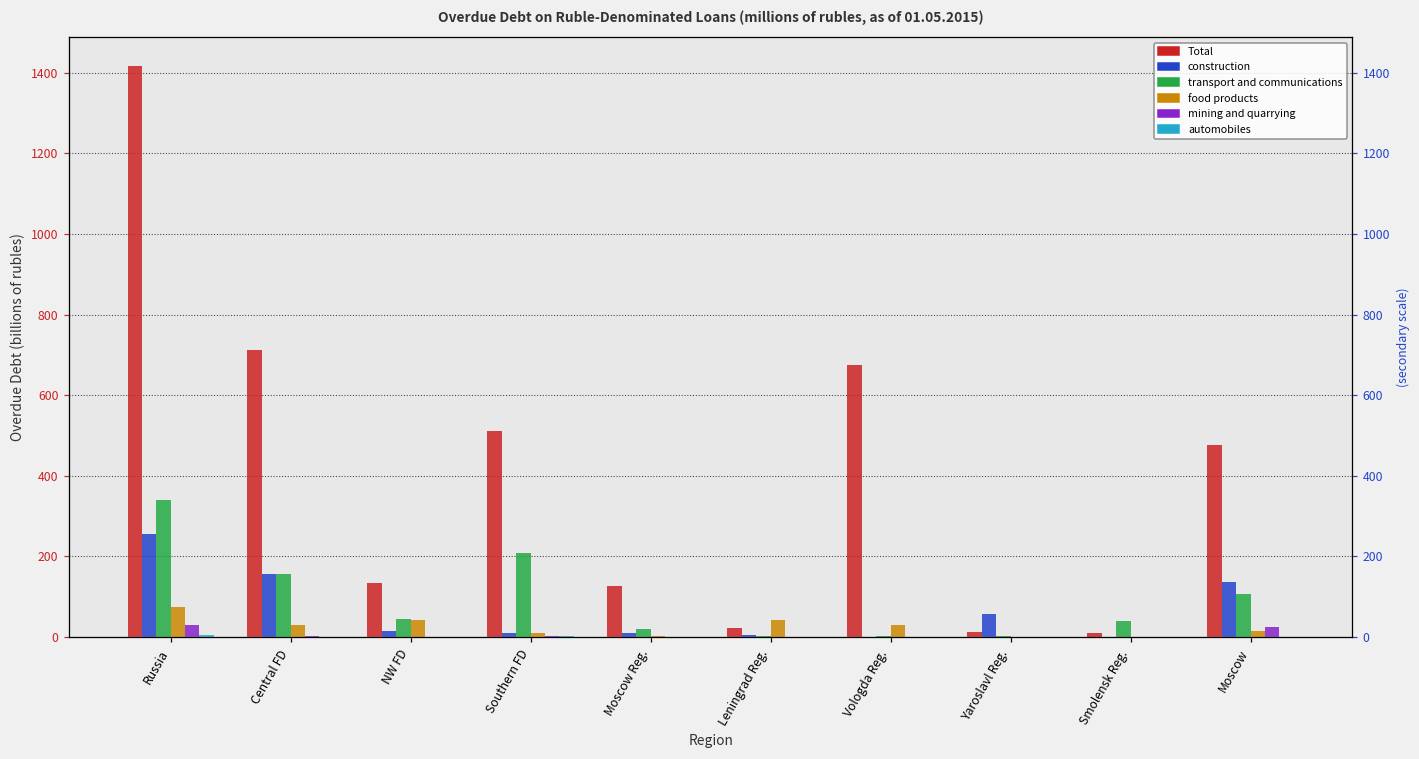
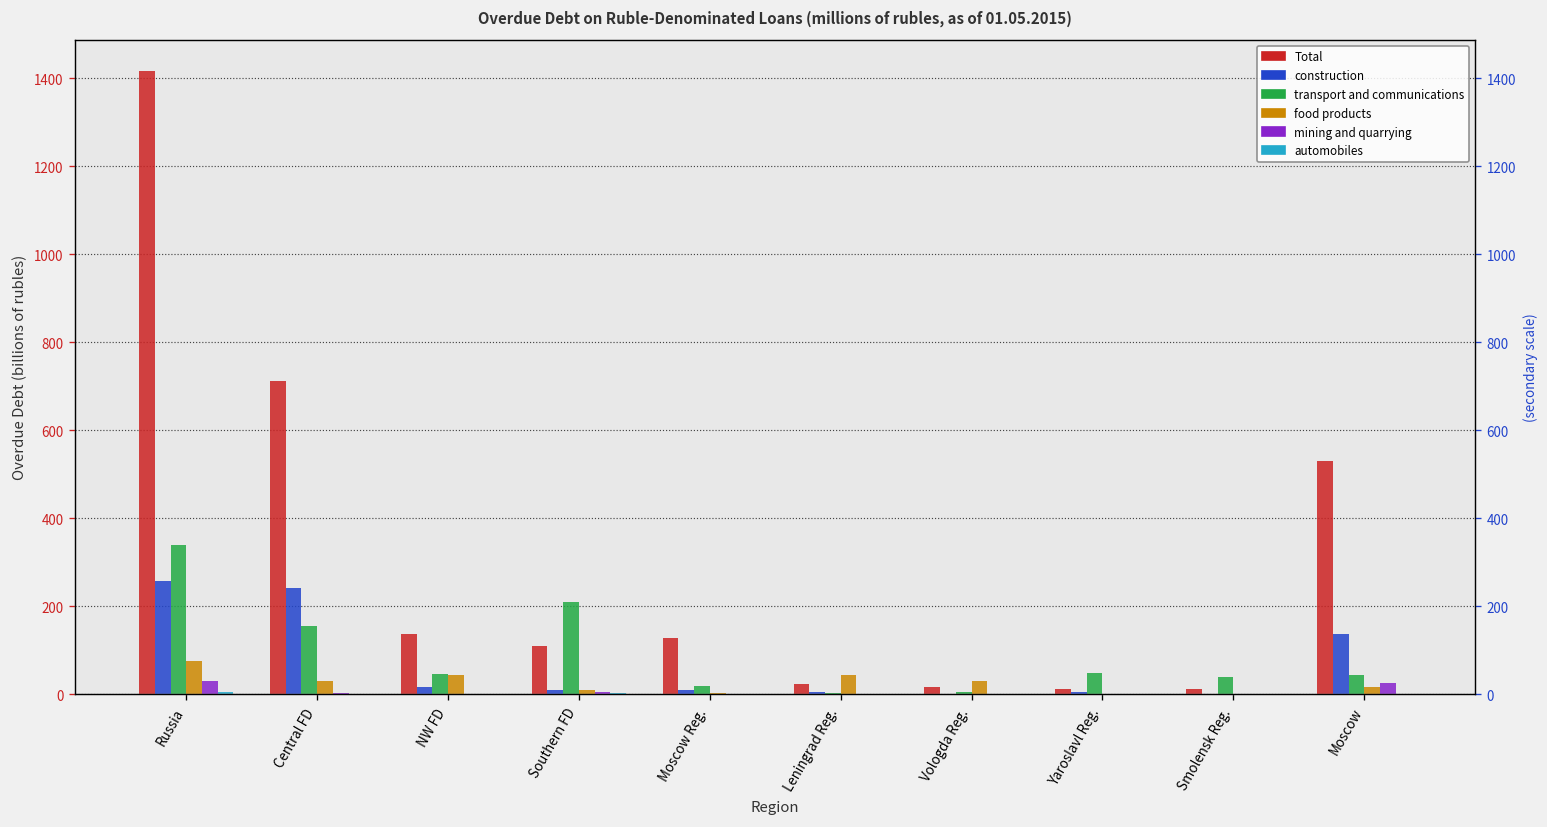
construction, Central FD: 160 -> 240
Total, Southern FD: 510 -> 110
Total, Vologda Reg.: 670 -> 20
construction, Yaroslavl Reg.: 60 -> 0
transport and communications, Yaroslavl Reg.: 0 -> 50
Total, Moscow: 480 -> 530
transport and communications, Moscow: 110 -> 40
